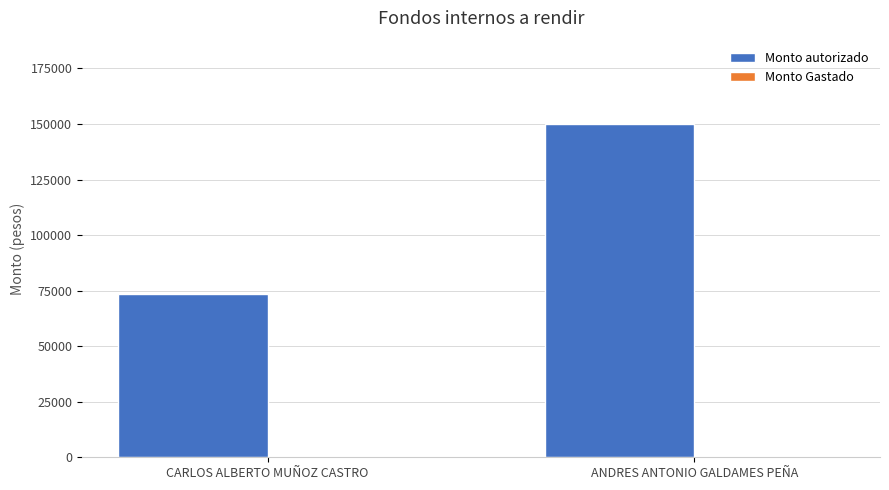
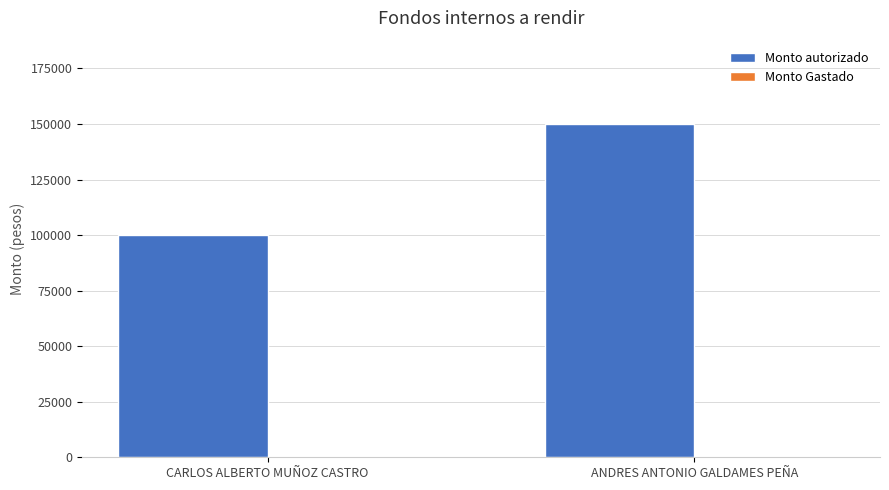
Monto autorizado, CARLOS ALBERTO MUÑOZ CASTRO: 73000 -> 100000
